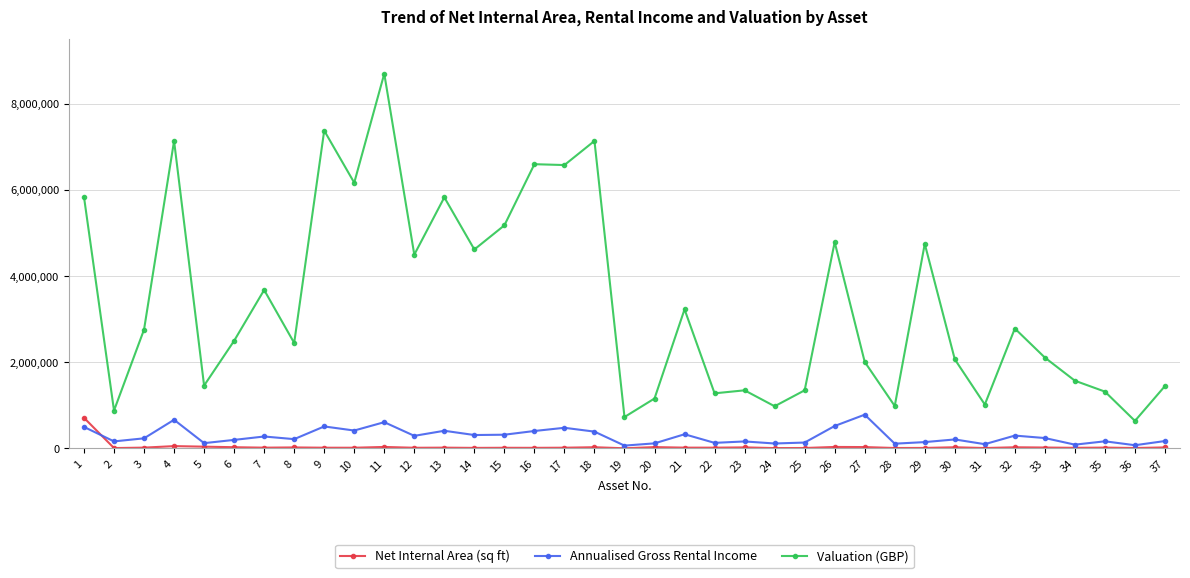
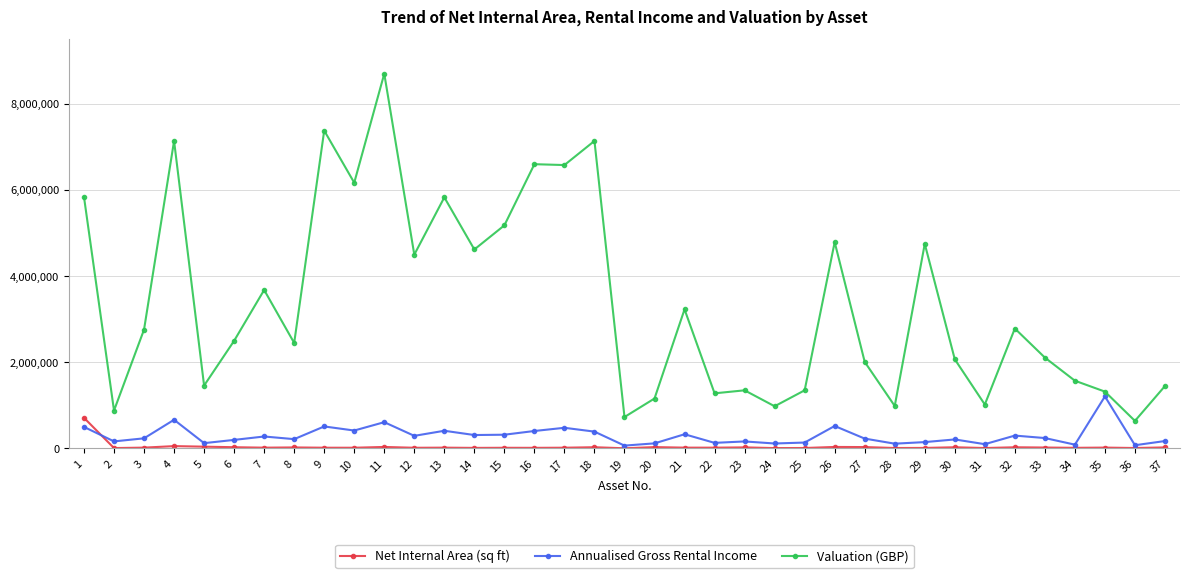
Annualised Gross Rental Income, 27: 800,000 -> 200,000
Annualised Gross Rental Income, 35: 200,000 -> 1,200,000
